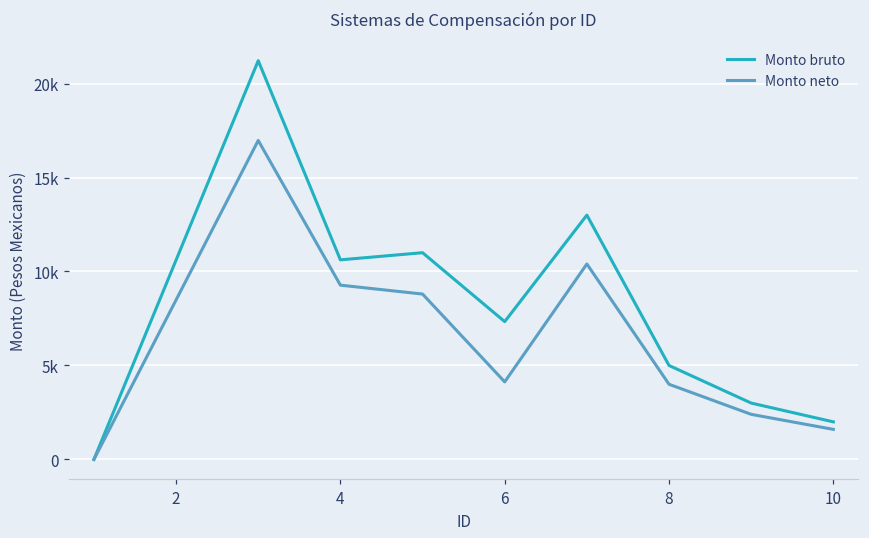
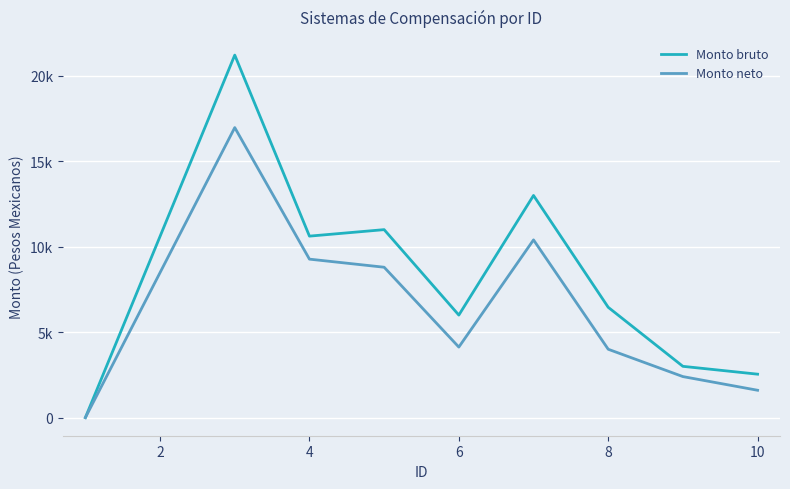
Monto bruto, 6: 7300 -> 6000
Monto bruto, 8: 5000 -> 6500
Monto bruto, 10: 2000 -> 2500
